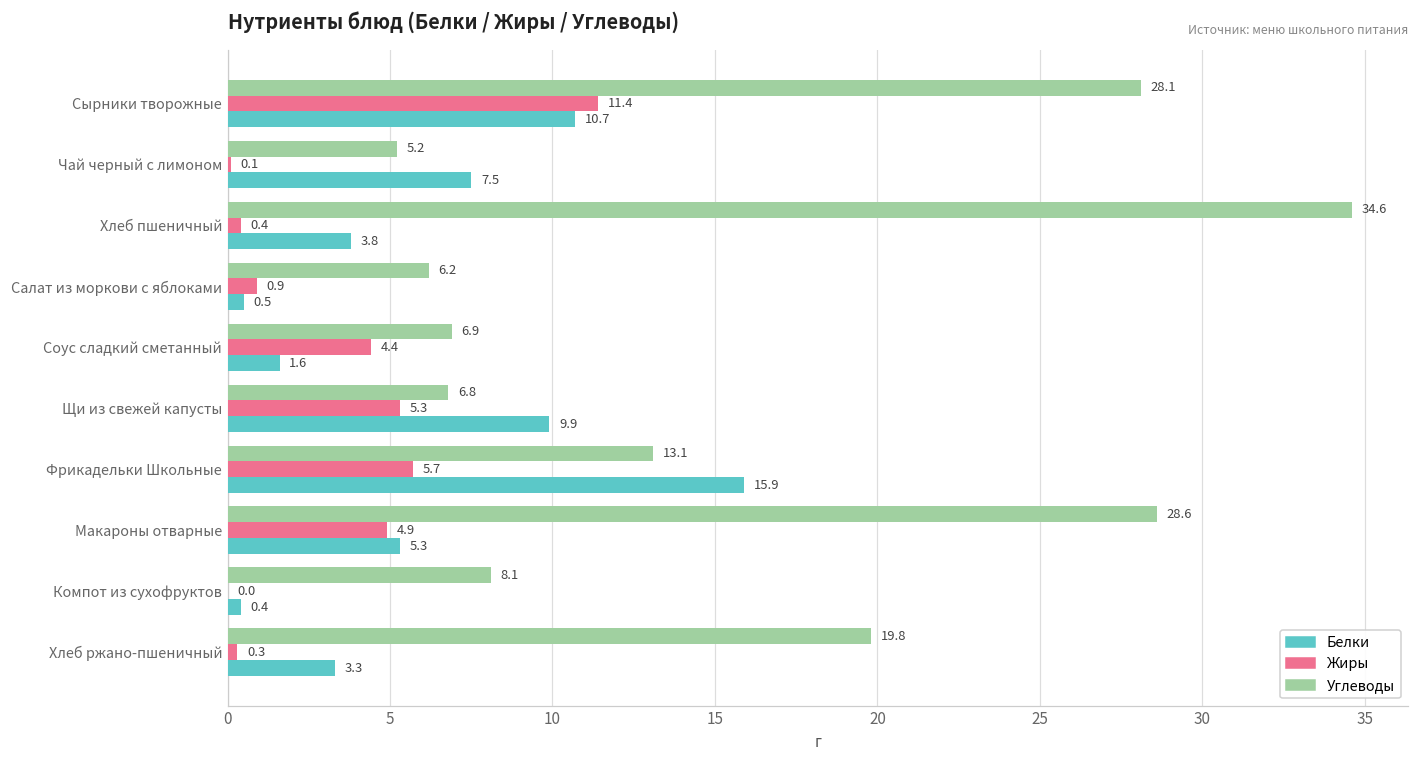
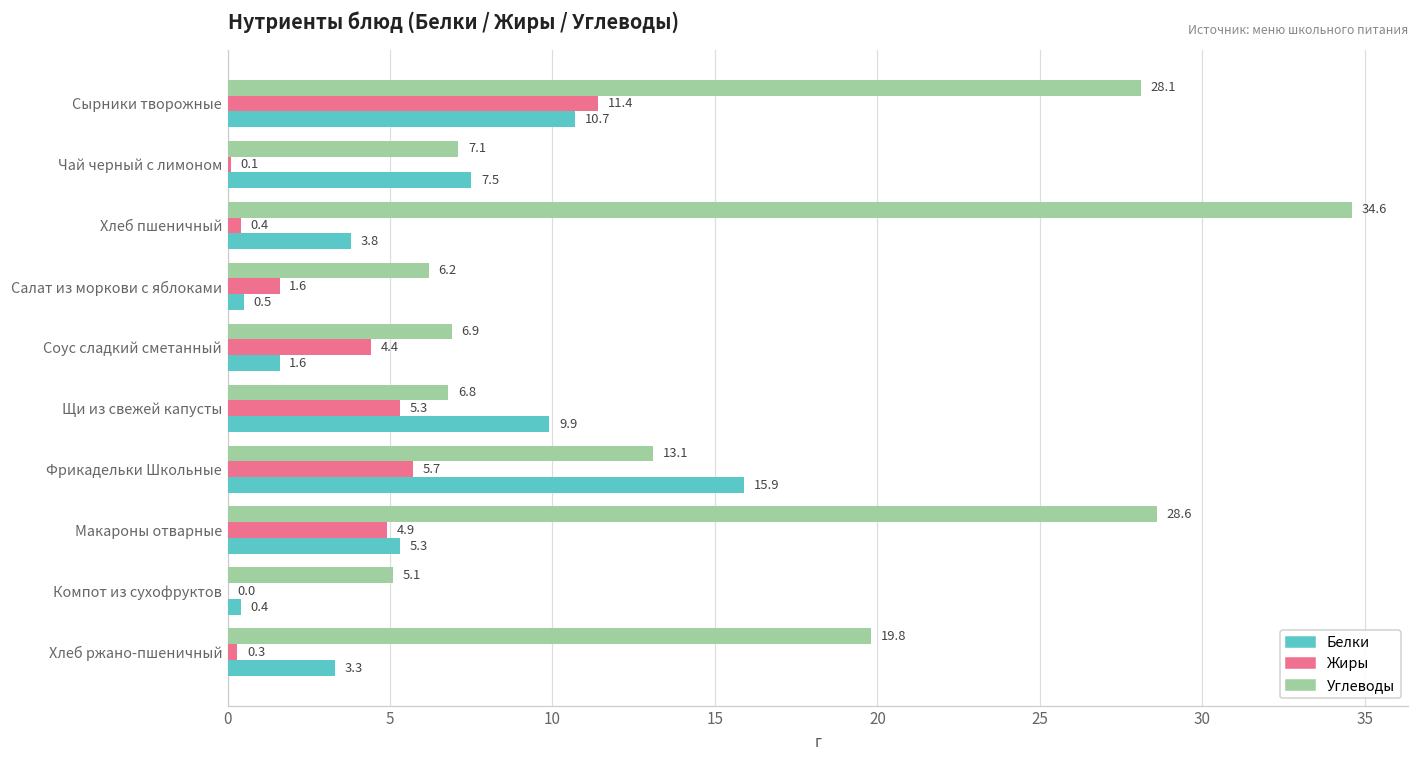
Углеводы, Чай черный с лимоном: 5.2 -> 7.1
Жиры, Салат из моркови с яблоками: 0.9 -> 1.6
Углеводы, Компот из сухофруктов: 8.1 -> 5.1
